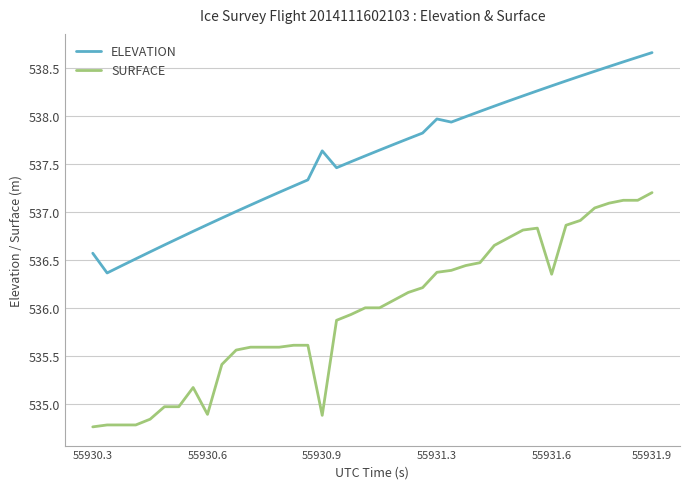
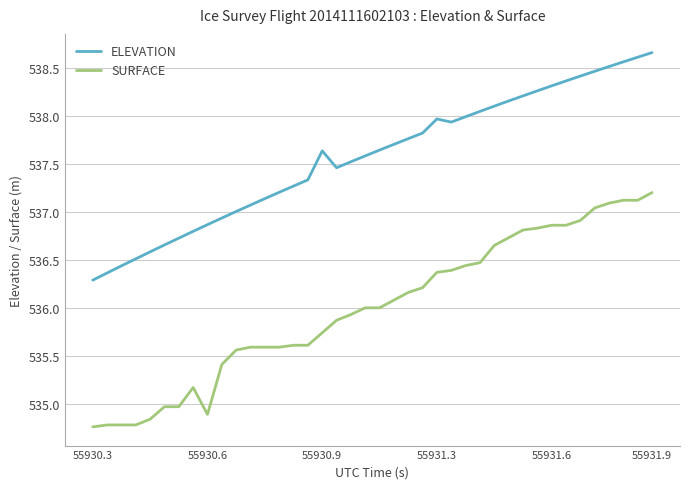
ELEVATION, 55930.3: 536.6 -> 536.3
SURFACE, 55930.9: 534.9 -> 535.7
SURFACE, 55931.6: 536.4 -> 536.9
